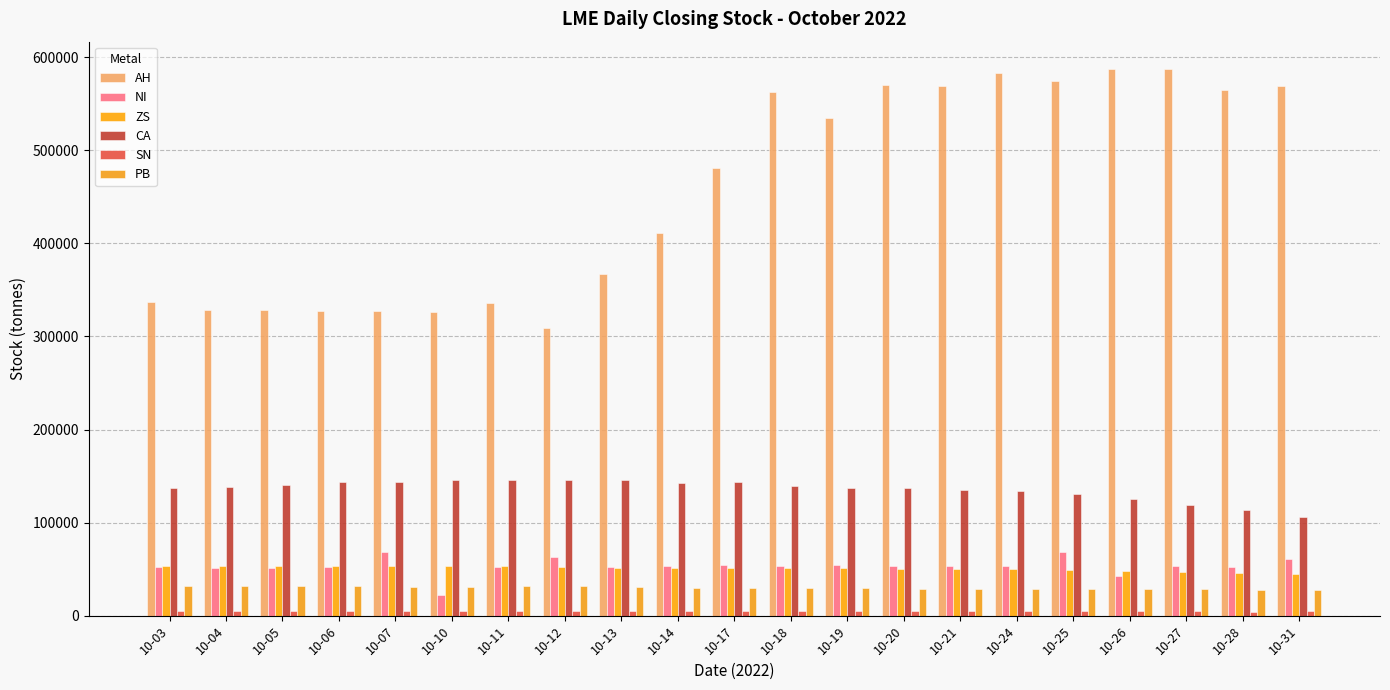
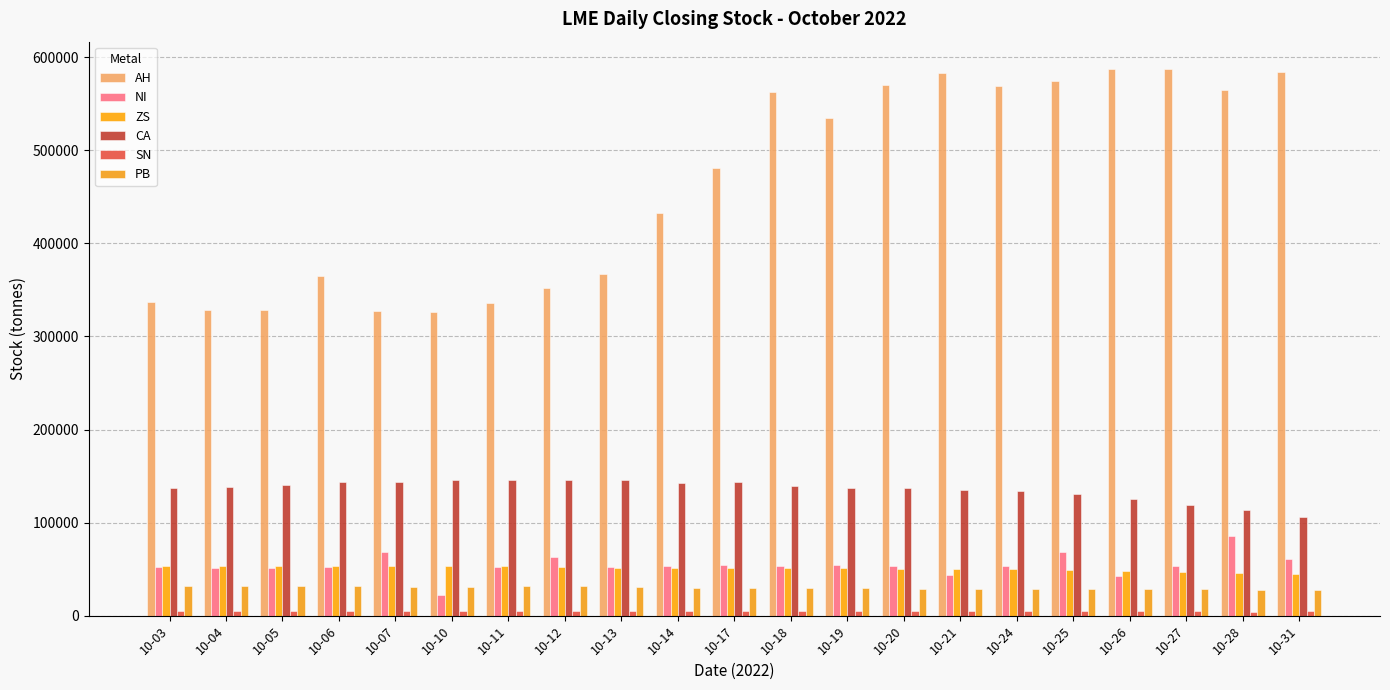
AH, 10-06: 330000 -> 360000
AH, 10-12: 310000 -> 350000
AH, 10-14: 410000 -> 430000
AH, 10-21: 570000 -> 580000
NI, 10-21: 50000 -> 40000
AH, 10-24: 580000 -> 570000
NI, 10-28: 50000 -> 90000
AH, 10-31: 570000 -> 580000
